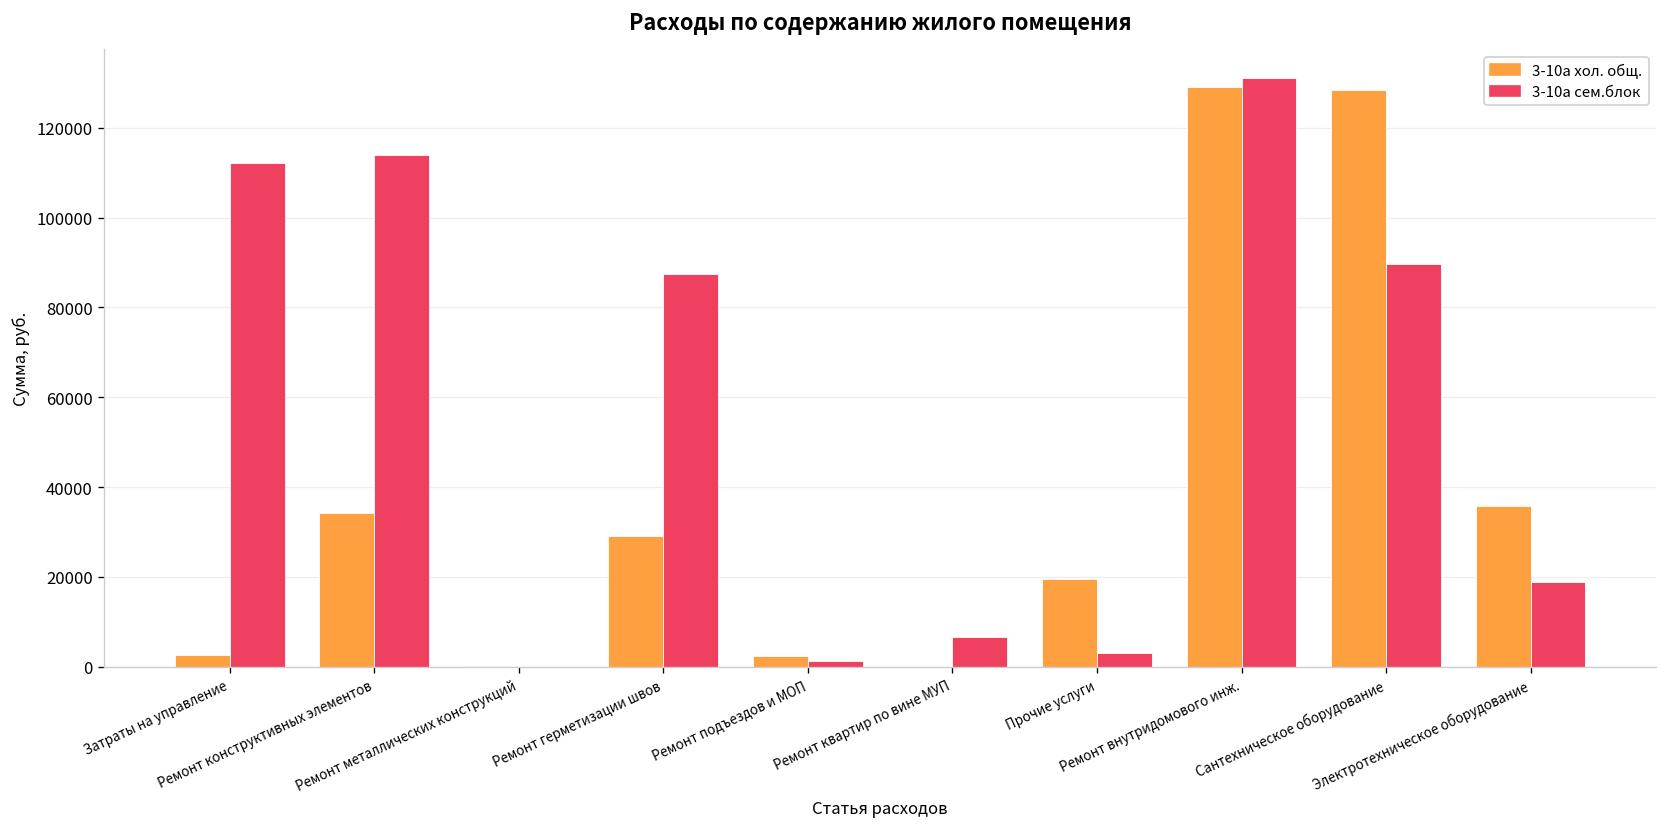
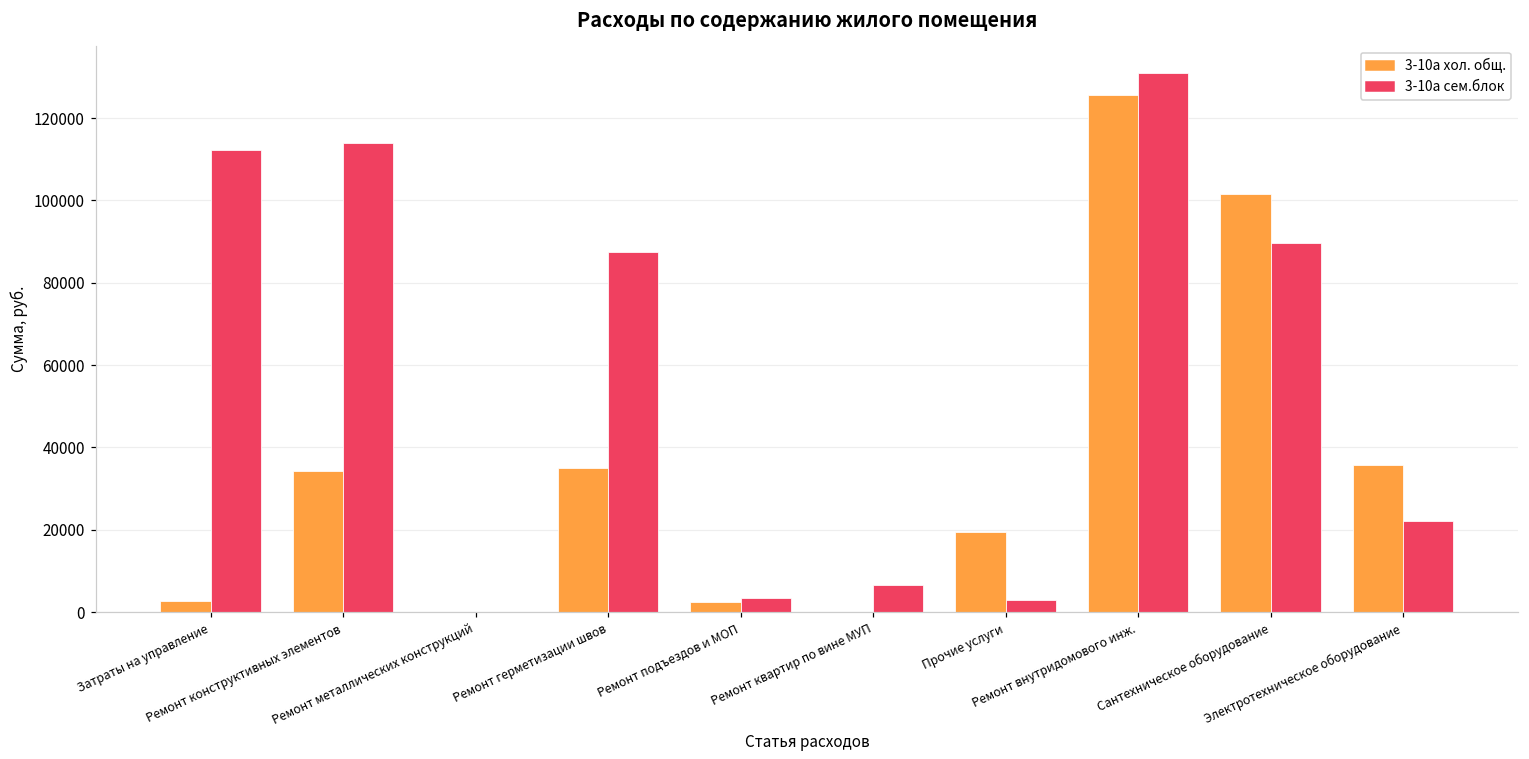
3-10а хол. общ., Ремонт герметизации швов: 29000 -> 35000
3-10а сем.блок, Ремонт подъездов и МОП: 1000 -> 3000
3-10а хол. общ., Ремонт внутридомового инж.: 129000 -> 126000
3-10а хол. общ., Сантехническое оборудование: 128000 -> 101000
3-10а сем.блок, Электротехническое оборудование: 19000 -> 22000
